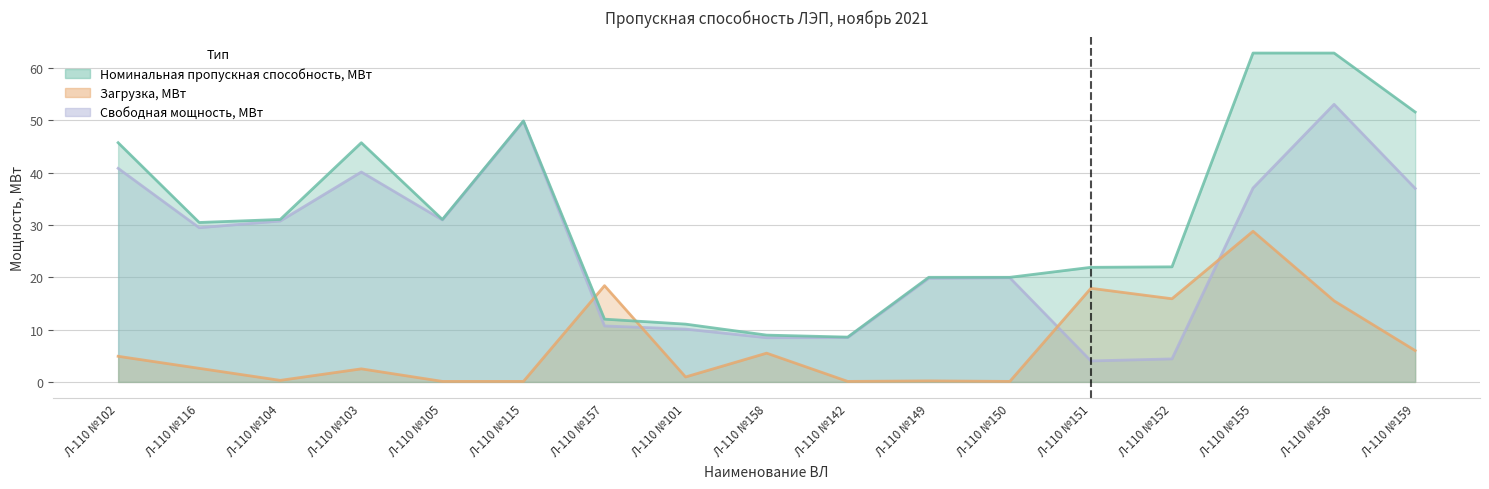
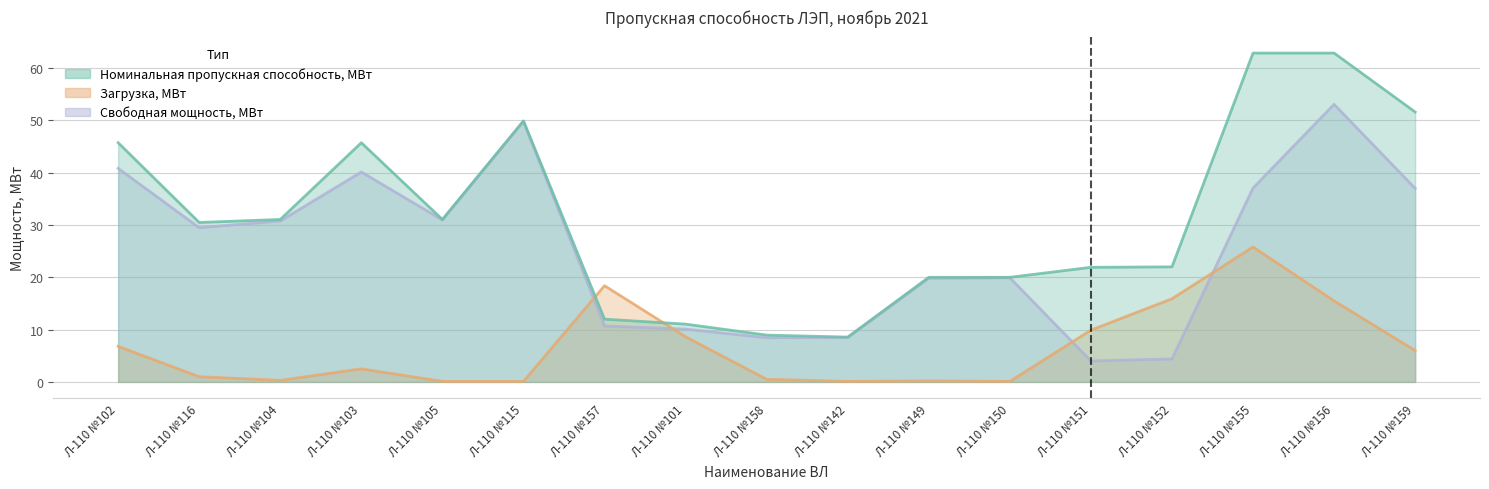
Загрузка, МВт, Л-110 №102: 5 -> 7
Загрузка, МВт, Л-110 №116: 3 -> 1
Загрузка, МВт, Л-110 №101: 1 -> 9
Загрузка, МВт, Л-110 №158: 6 -> 1
Загрузка, МВт, Л-110 №151: 18 -> 10
Загрузка, МВт, Л-110 №155: 29 -> 26
